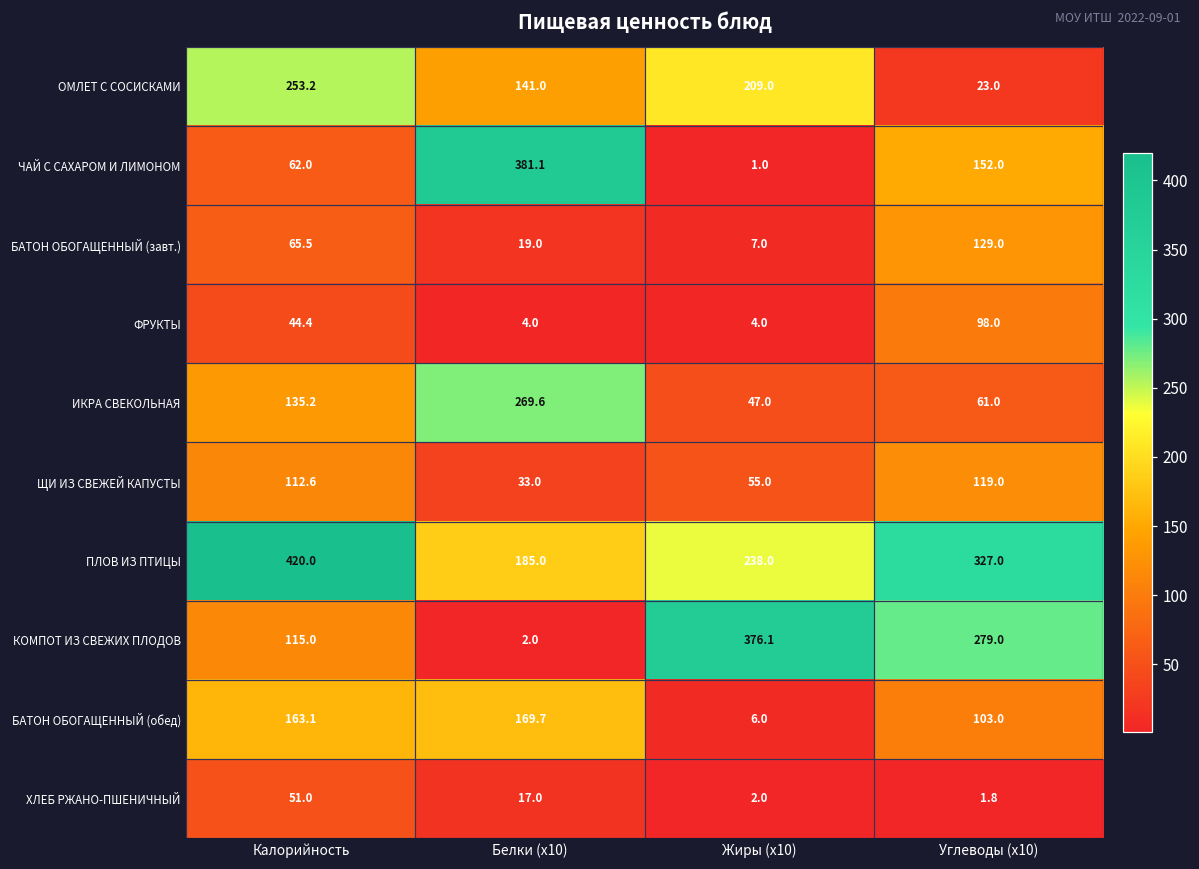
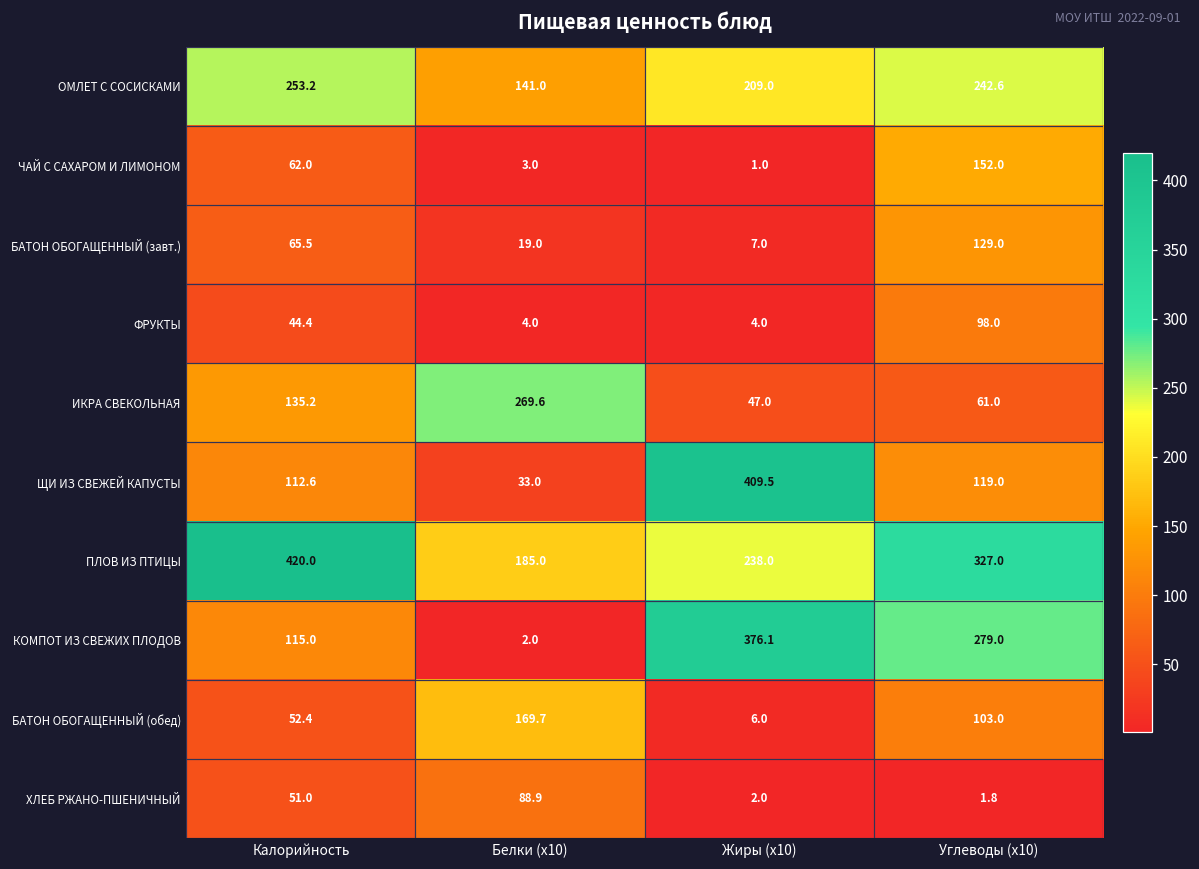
ОМЛЕТ С СОСИСКАМИ, Углеводы (x10): 23.0 -> 242.6
ЧАЙ С САХАРОМ И ЛИМОНОМ, Белки (x10): 381.1 -> 3.0
ЩИ ИЗ СВЕЖЕЙ КАПУСТЫ, Жиры (x10): 55.0 -> 409.5
БАТОН ОБОГАЩЕННЫЙ (обед), Калорийность: 163.1 -> 52.4
ХЛЕБ РЖАНО-ПШЕНИЧНЫЙ, Белки (x10): 17.0 -> 88.9
